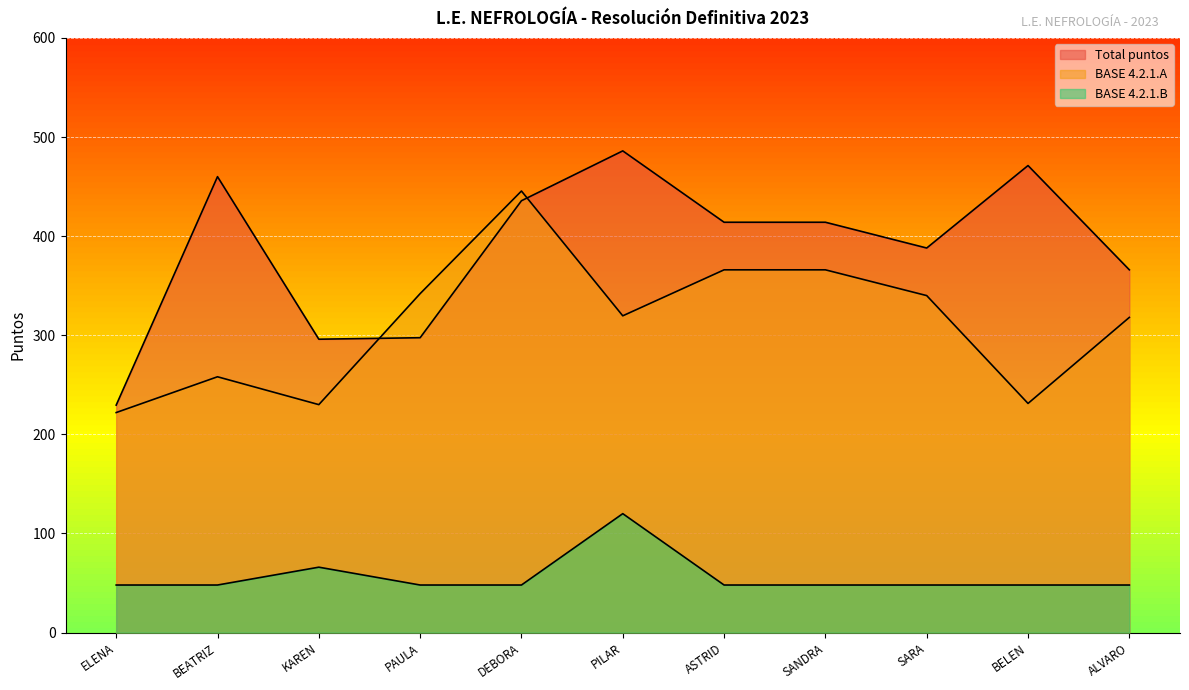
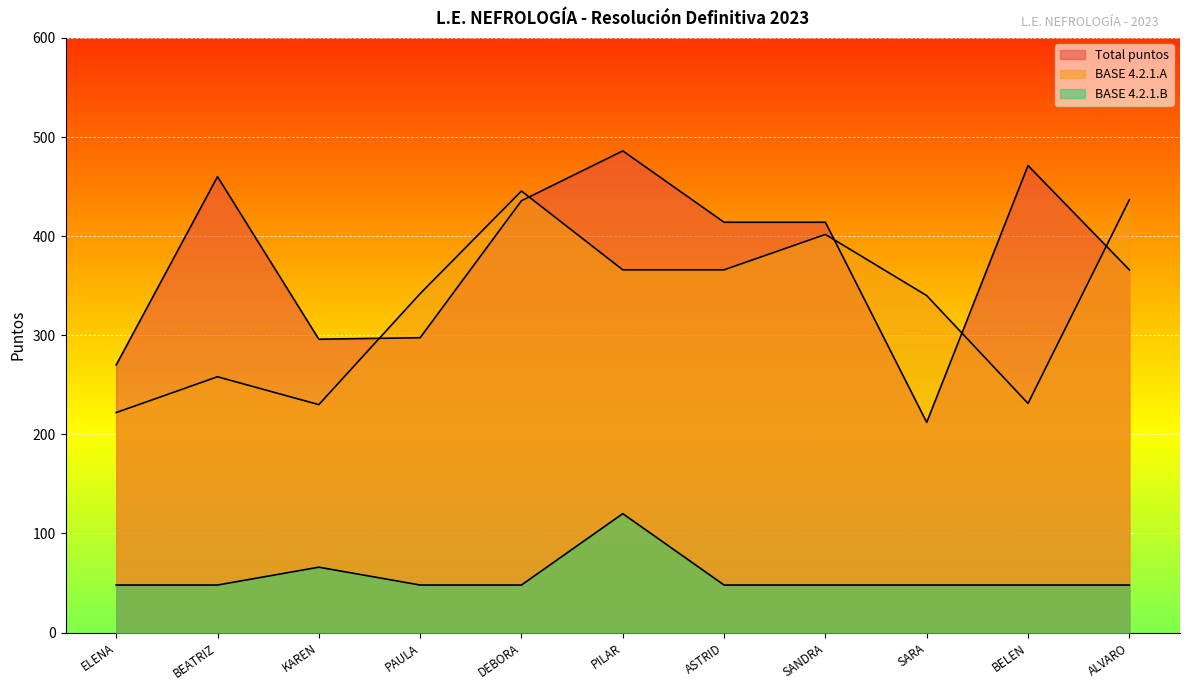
Total puntos, ELENA: 230 -> 270
BASE 4.2.1.A, PILAR: 320 -> 370
BASE 4.2.1.A, SANDRA: 370 -> 400
Total puntos, SARA: 390 -> 210
BASE 4.2.1.A, ALVARO: 320 -> 440
